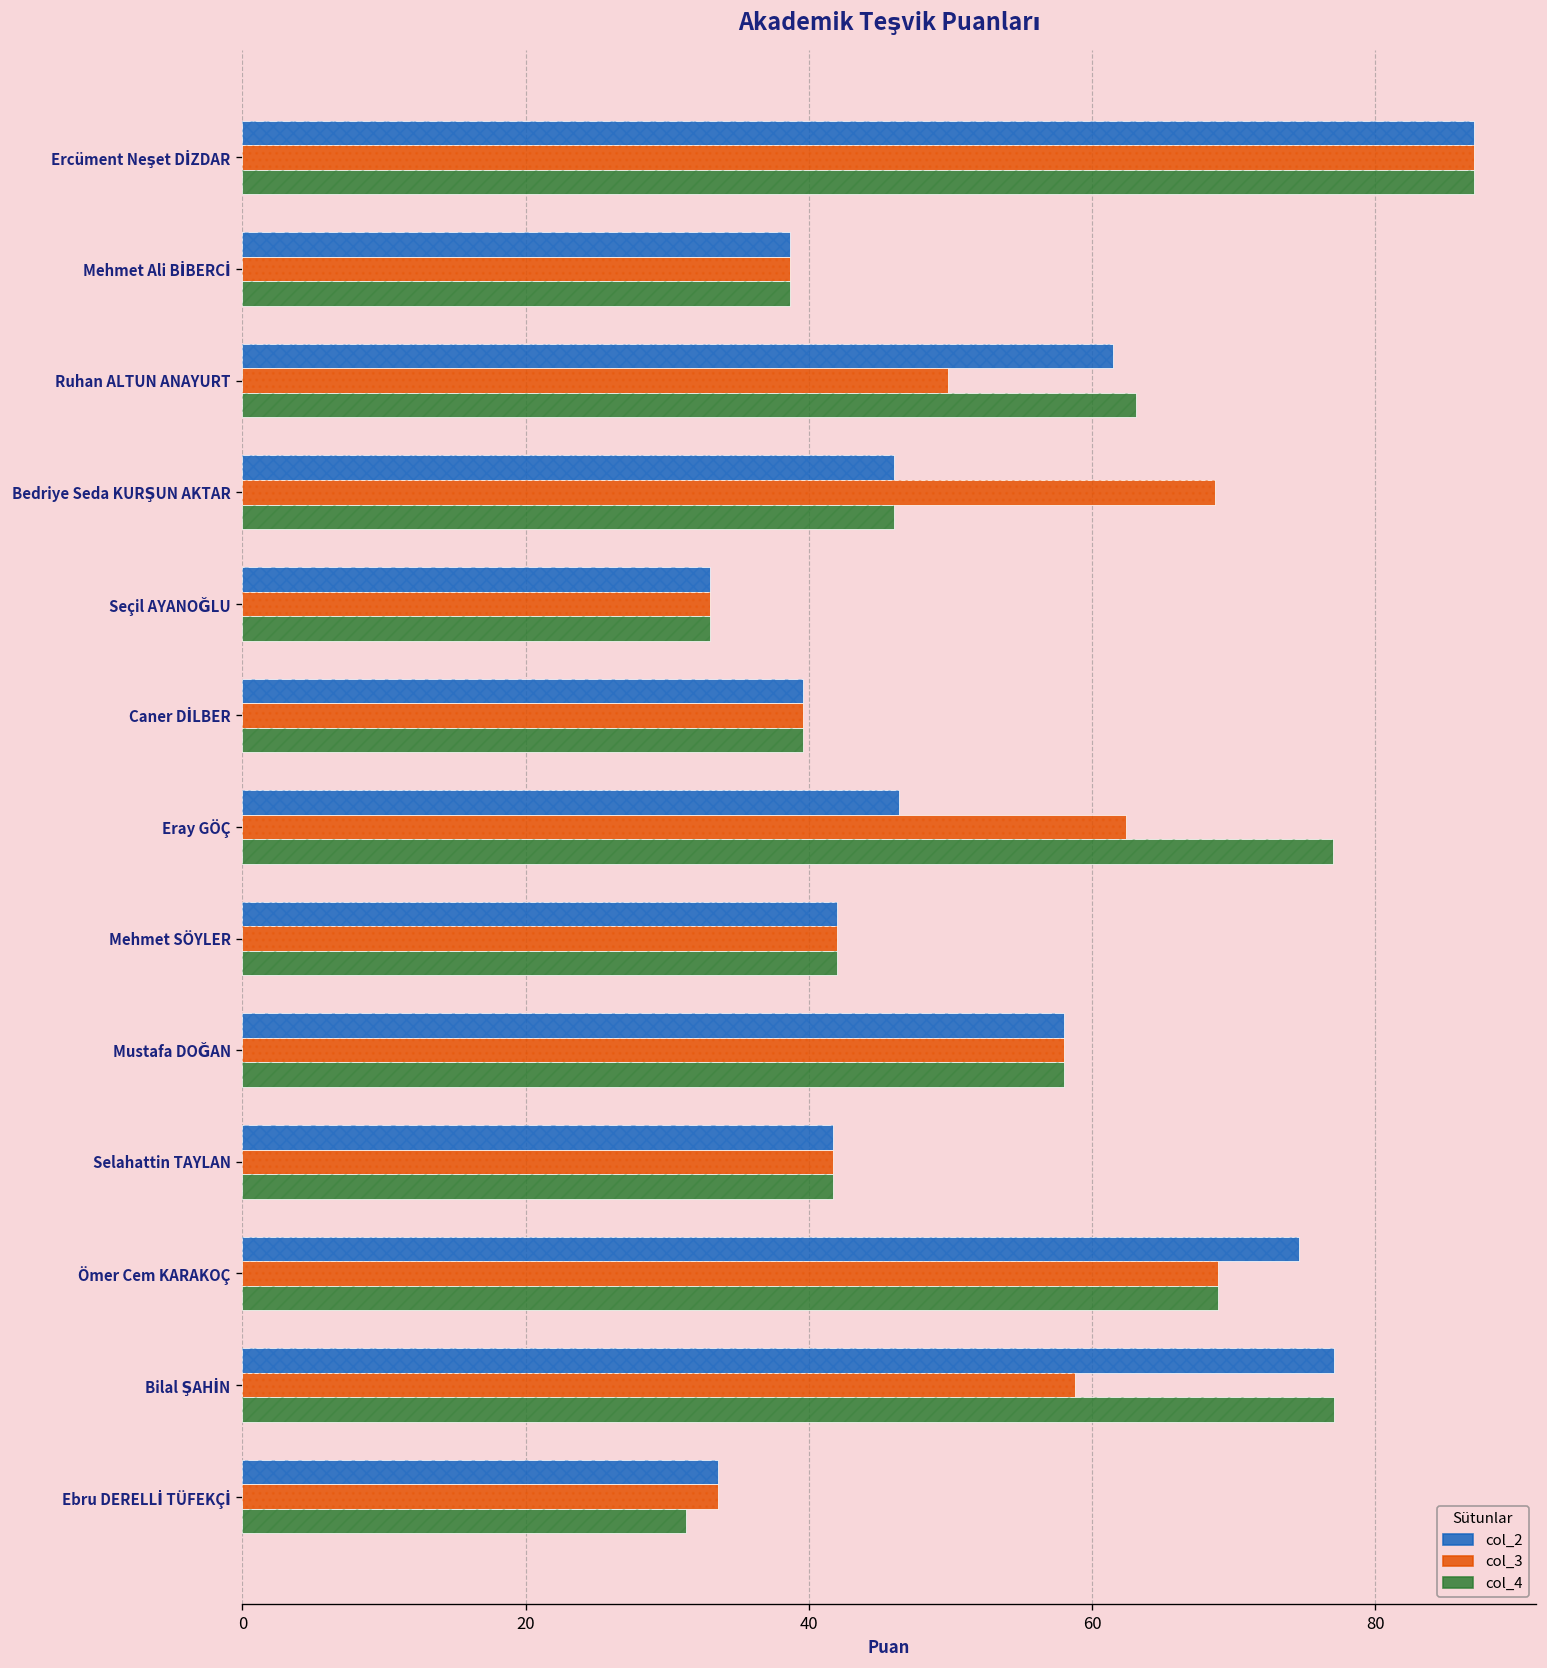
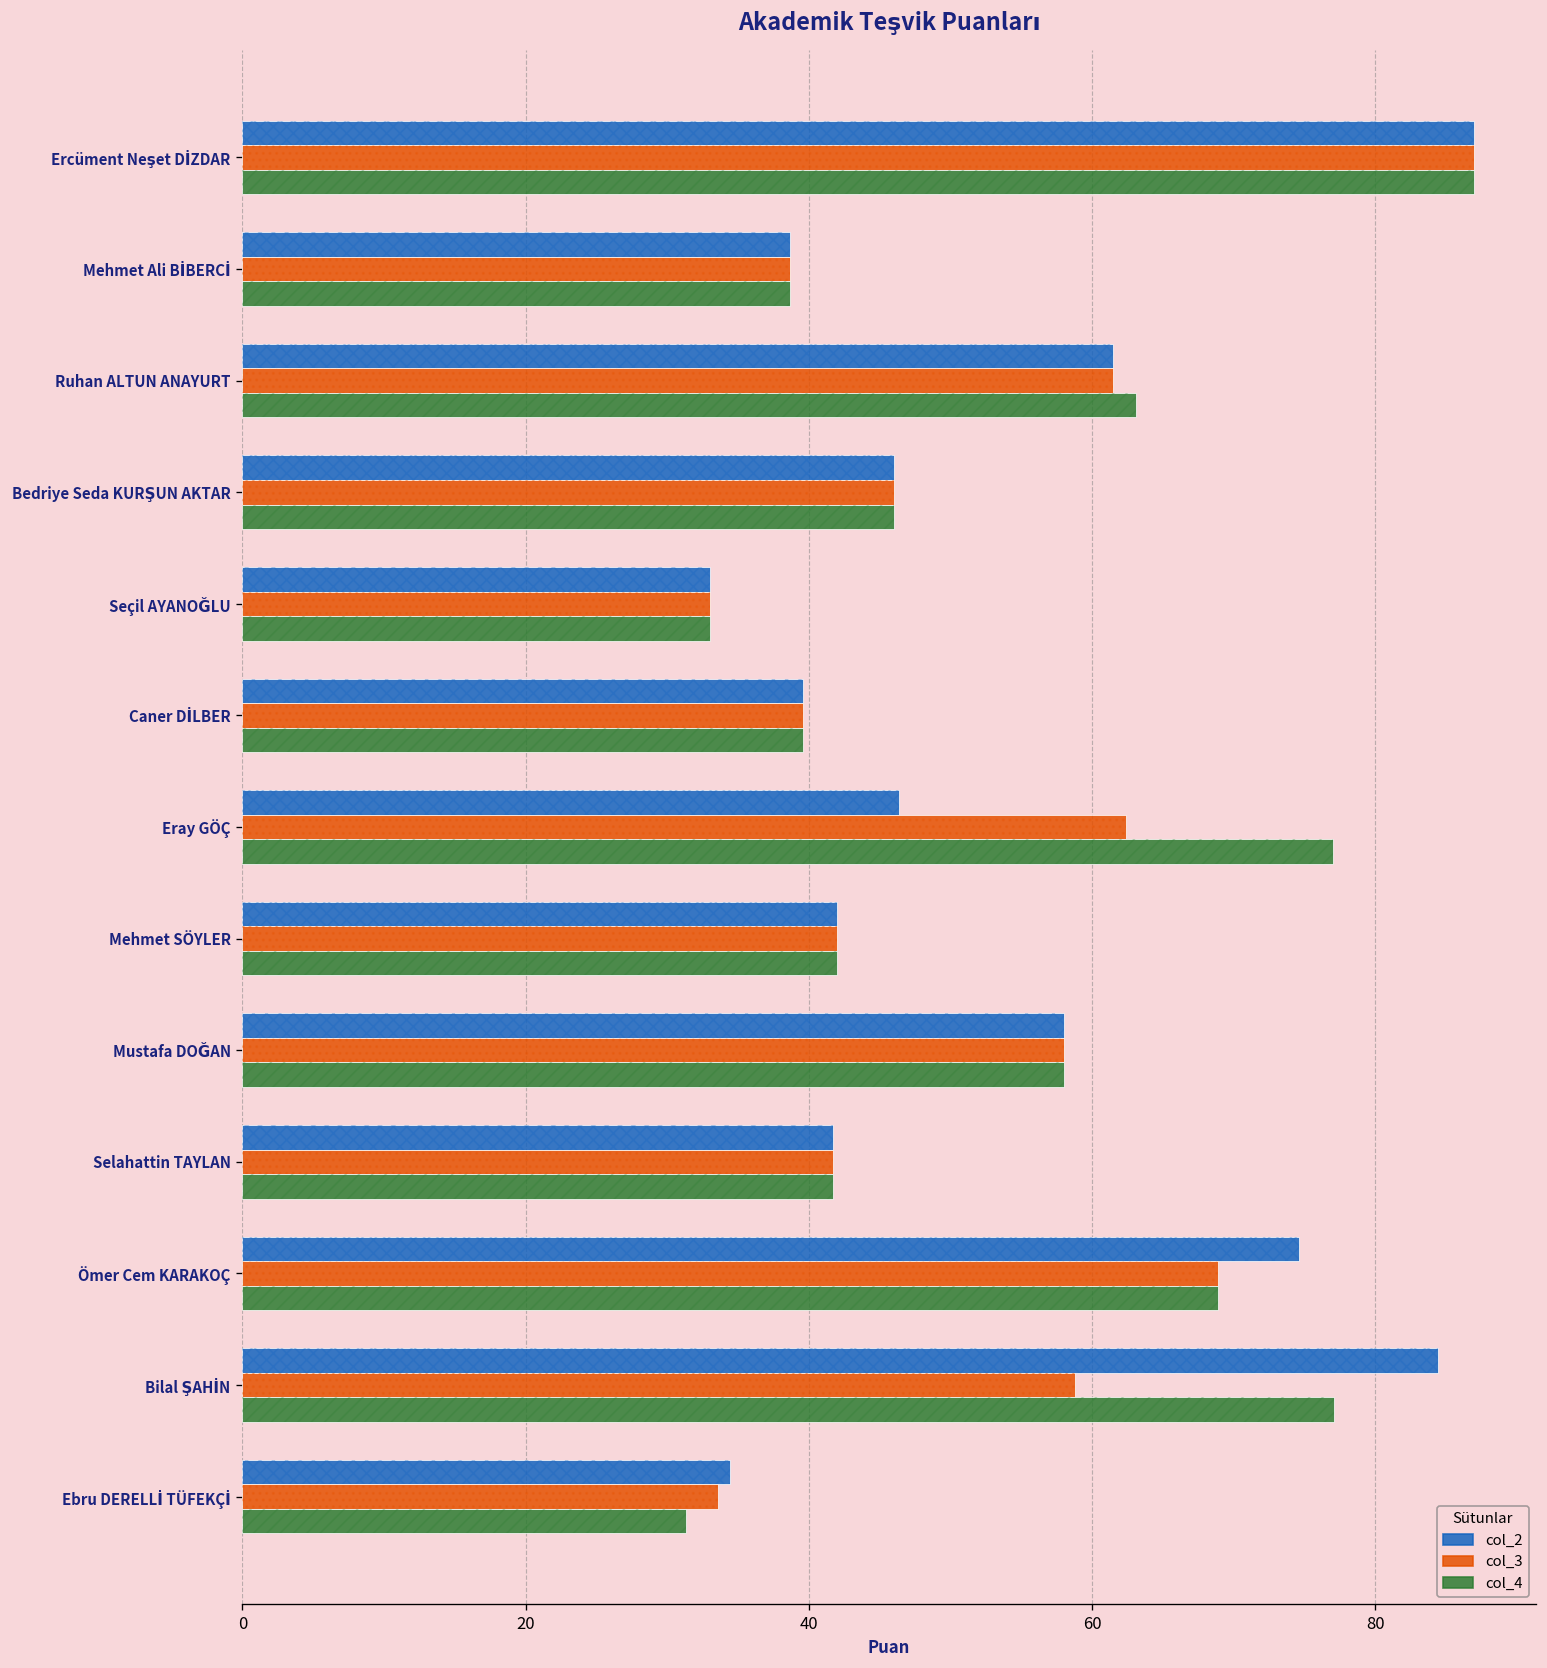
col_3, Ruhan ALTUN ANAYURT: 49.8 -> 61.5
col_3, Bedriye Seda KURŞUN AKTAR: 68.7 -> 46.1
col_2, Bilal ŞAHİN: 77.1 -> 84.4
col_2, Ebru DERELLİ TÜFEKÇİ: 33.6 -> 34.4
